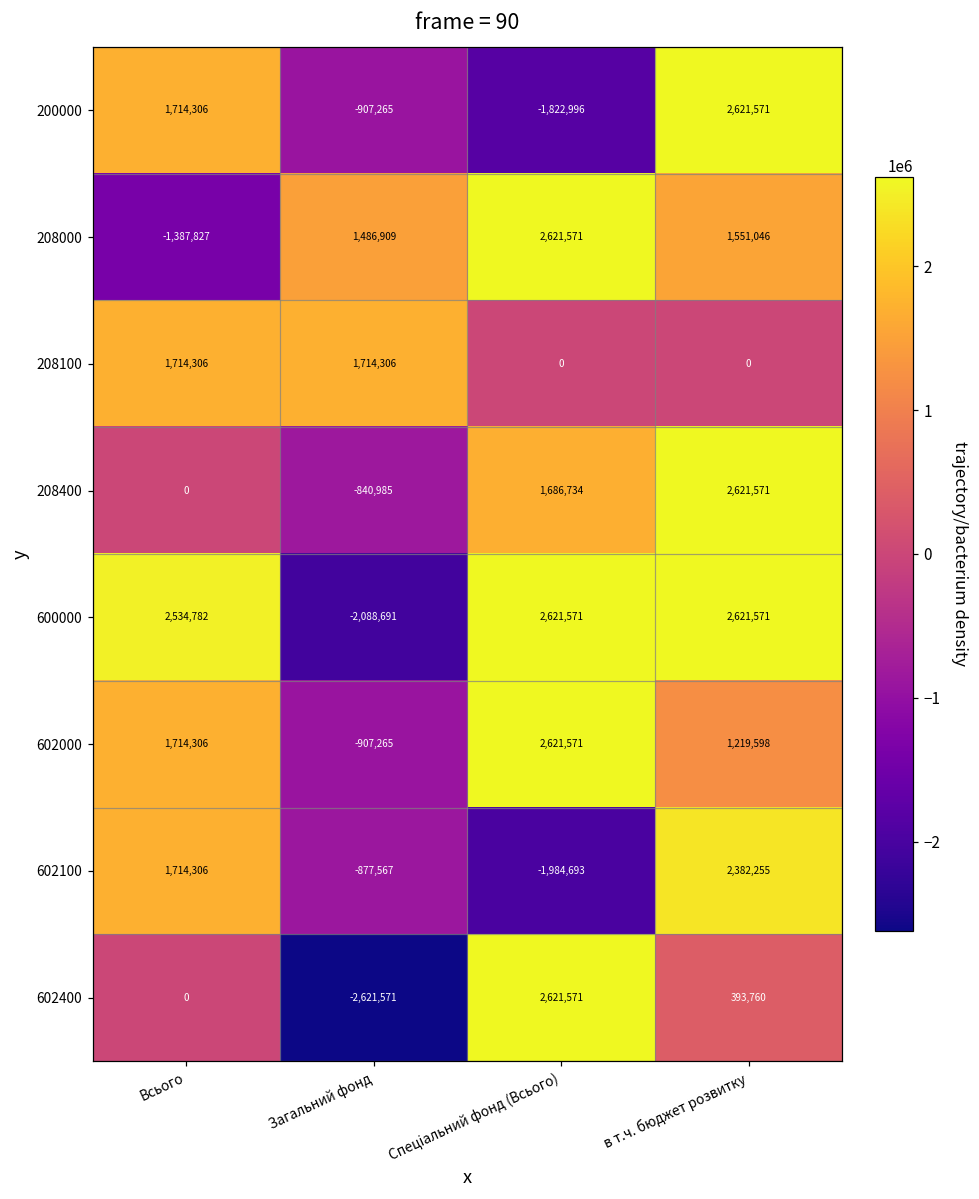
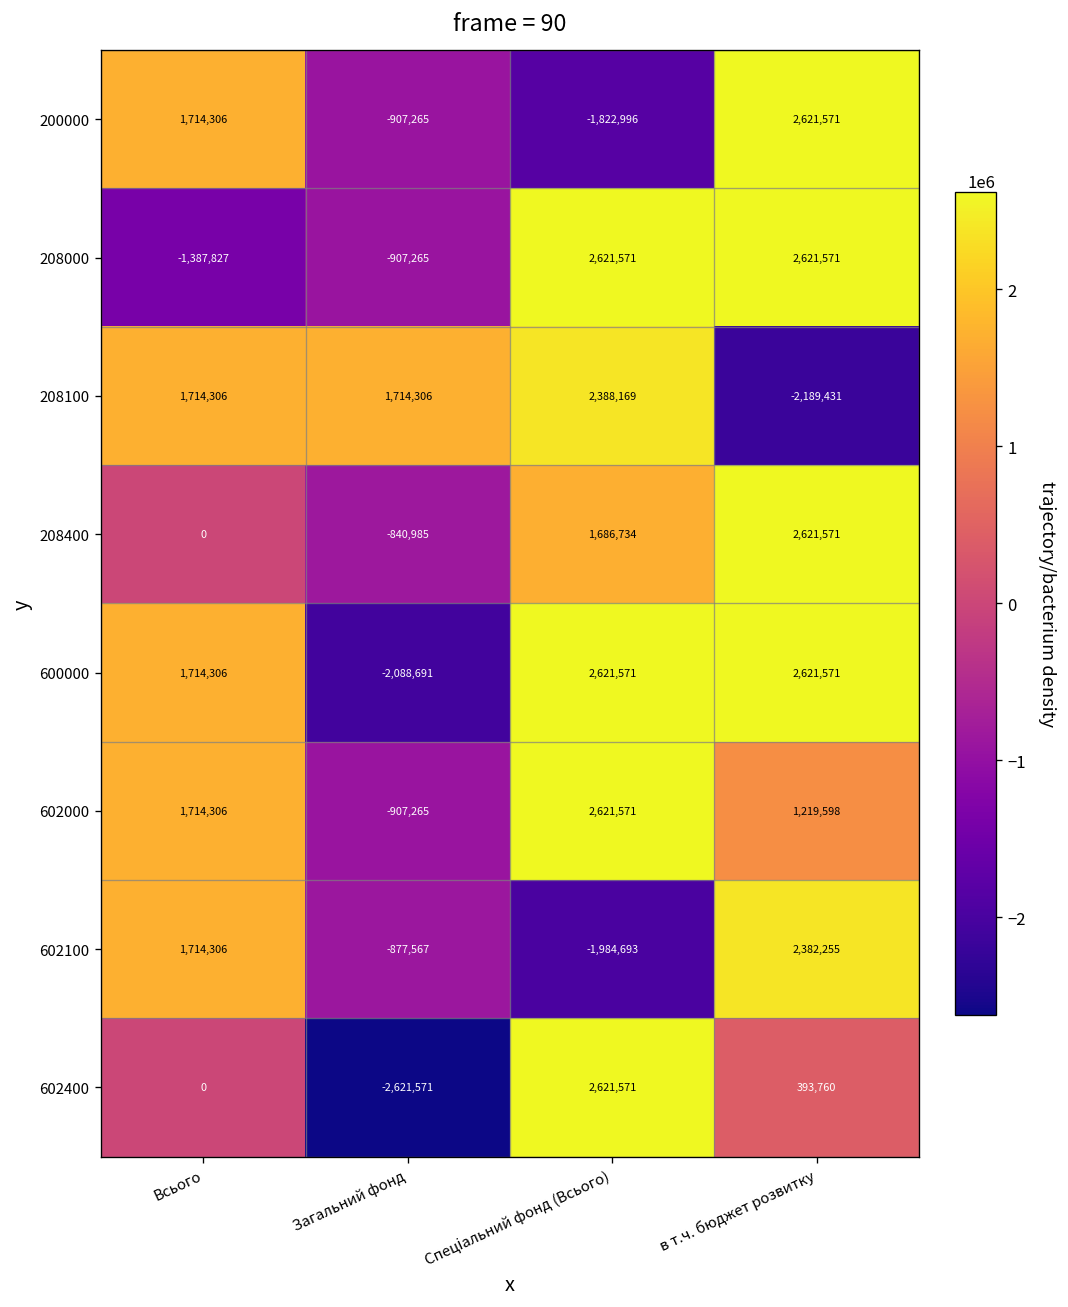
208000, Загальний фонд: 1,486,909 -> -907,265
208000, в т.ч. бюджет розвитку: 1,551,046 -> 2,621,571
208100, Спеціальний фонд (Всього): 0 -> 2,388,169
208100, в т.ч. бюджет розвитку: 0 -> -2,189,431
600000, Всього: 2,534,782 -> 1,714,306
